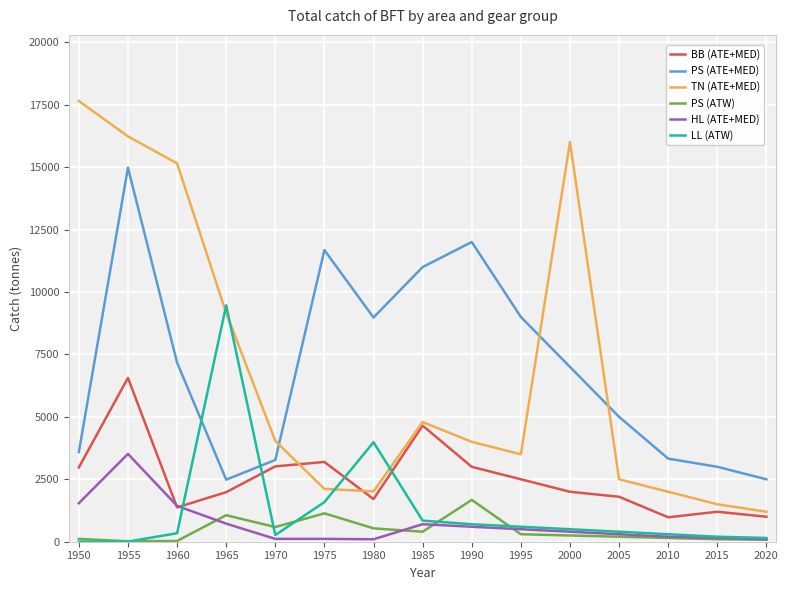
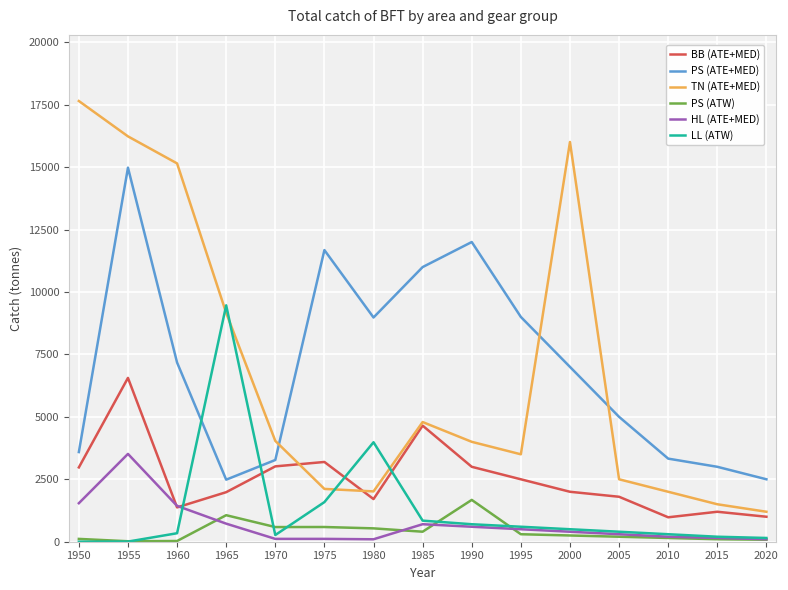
PS (ATW), 1975: 1100 -> 600
